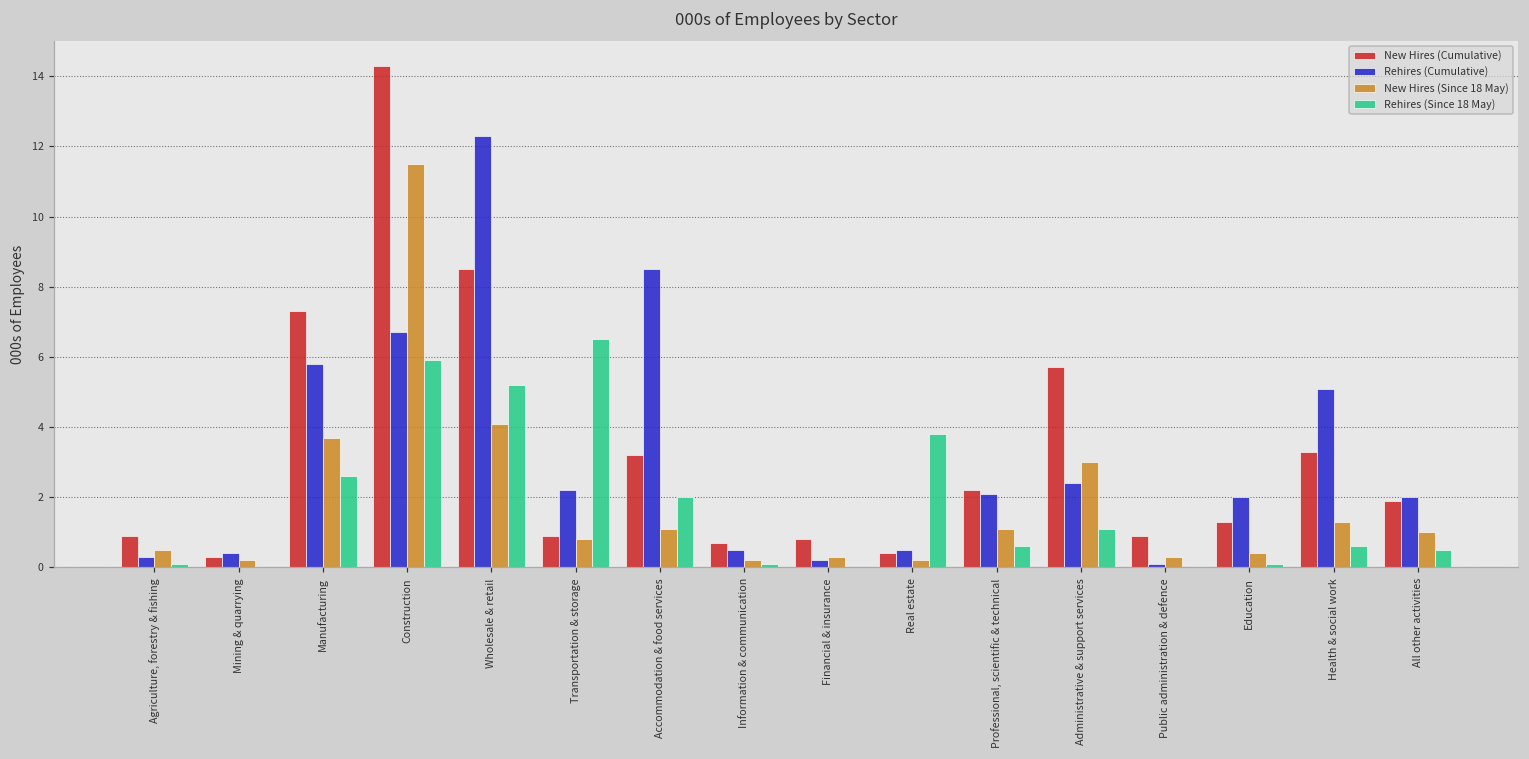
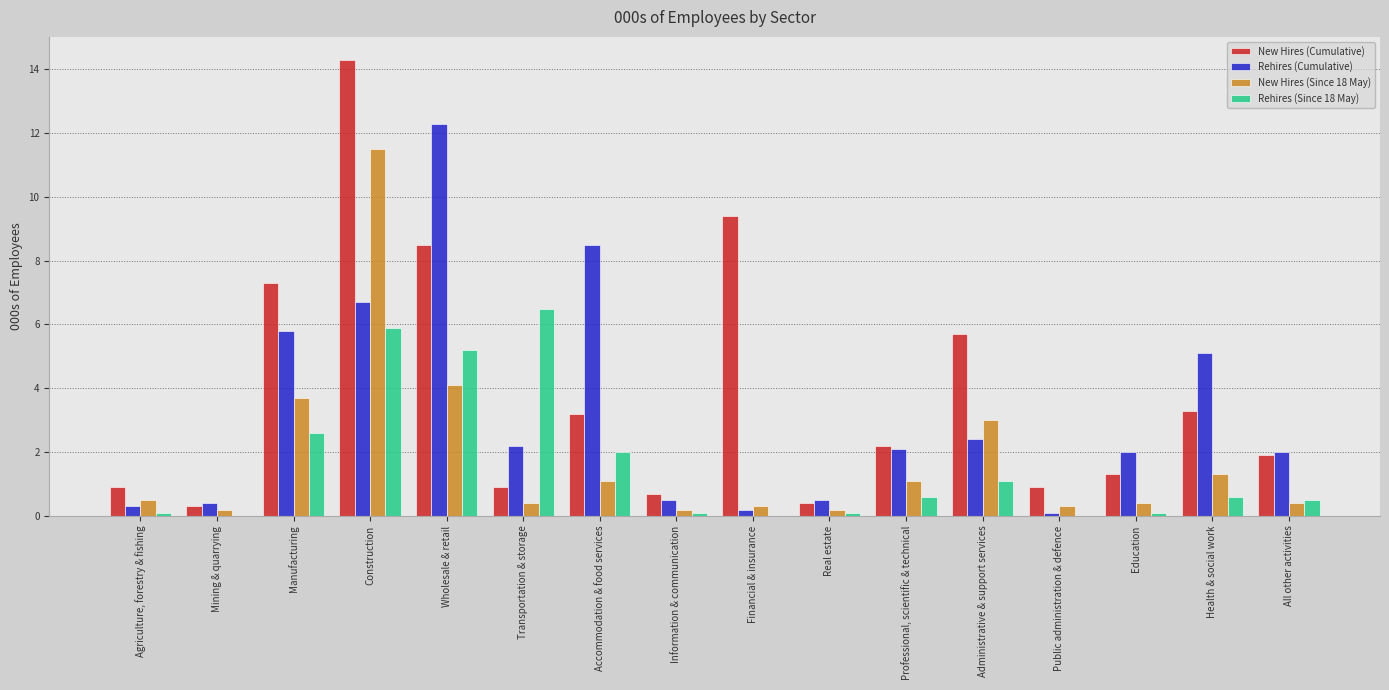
New Hires (Since 18 May), Transportation & storage: 0.8 -> 0.4
New Hires (Cumulative), Financial & insurance: 0.8 -> 9.4
Rehires (Since 18 May), Real estate: 3.8 -> 0.1
New Hires (Since 18 May), All other activities: 1.0 -> 0.4
